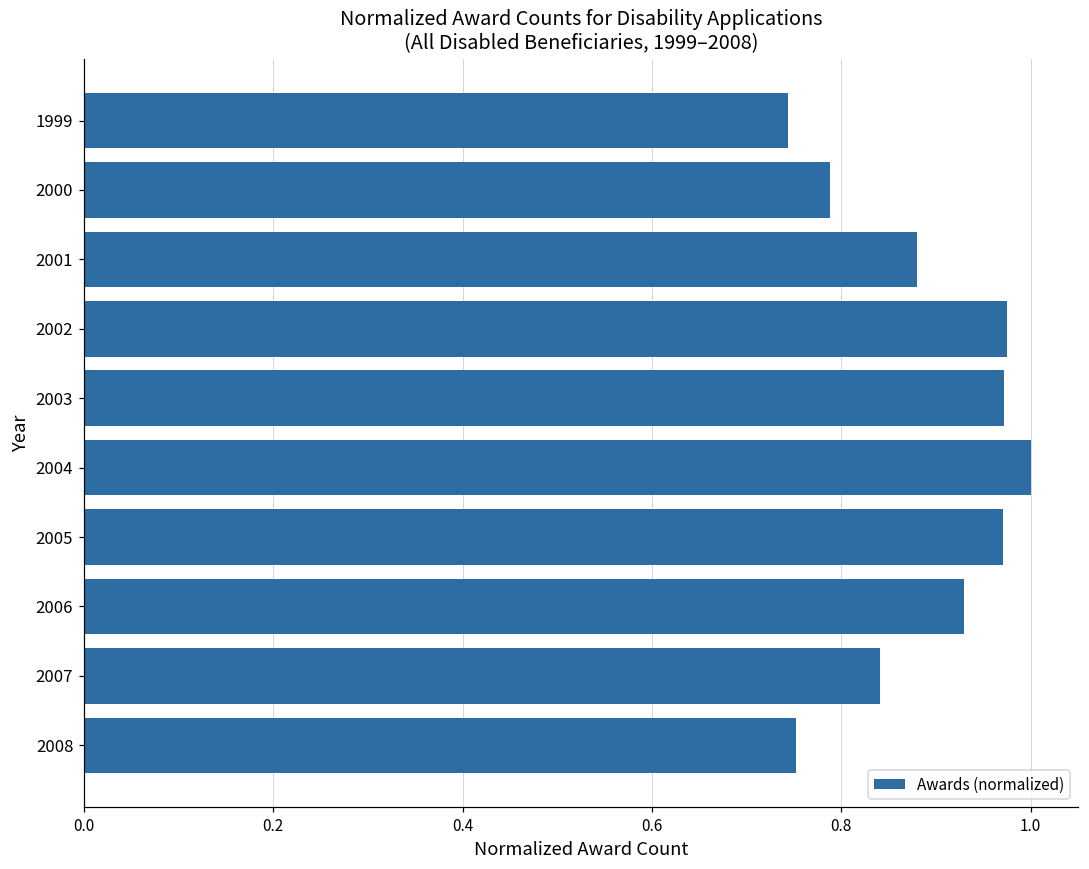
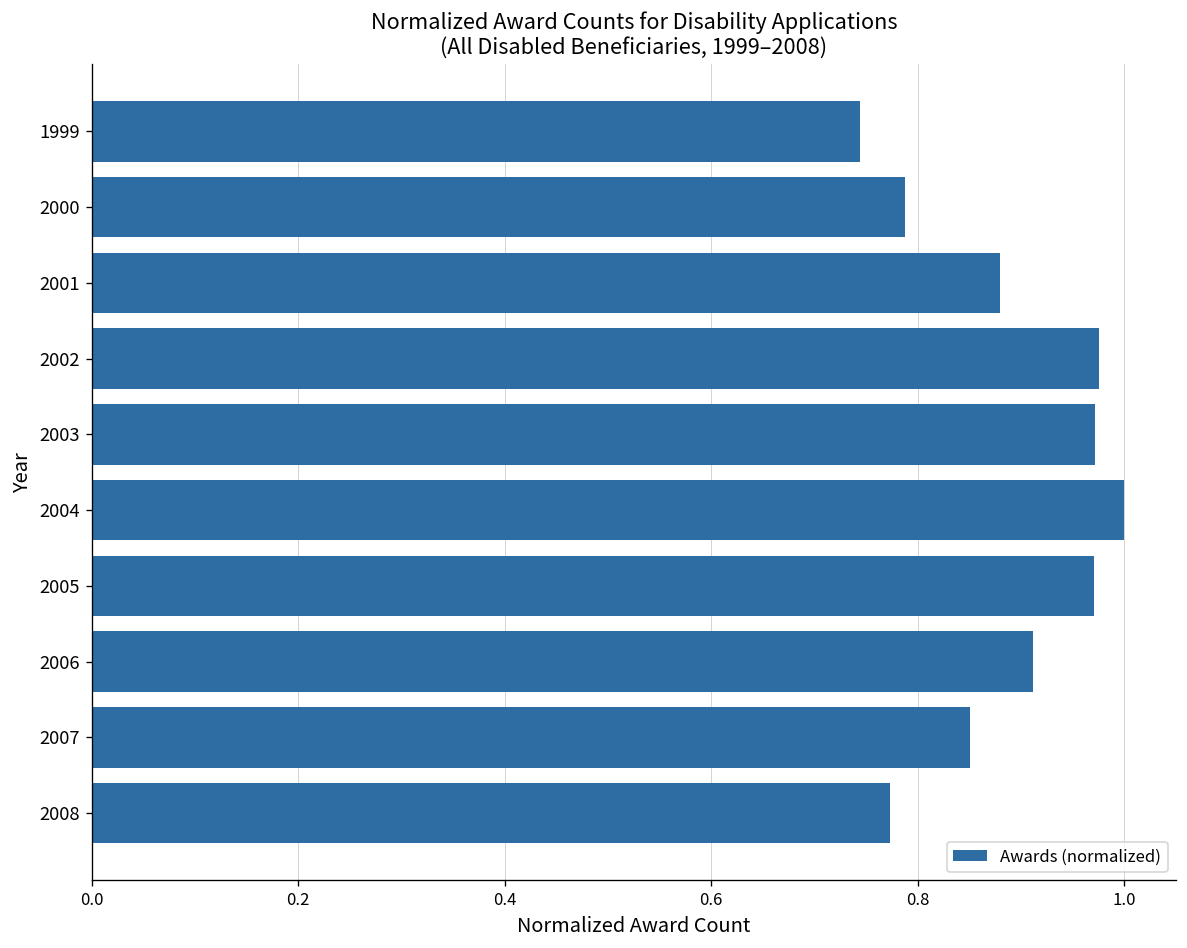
2006: 0.93 -> 0.91
2007: 0.84 -> 0.85
2008: 0.75 -> 0.77
